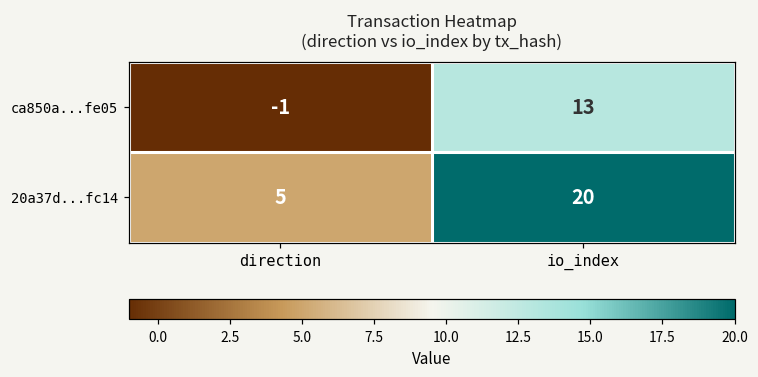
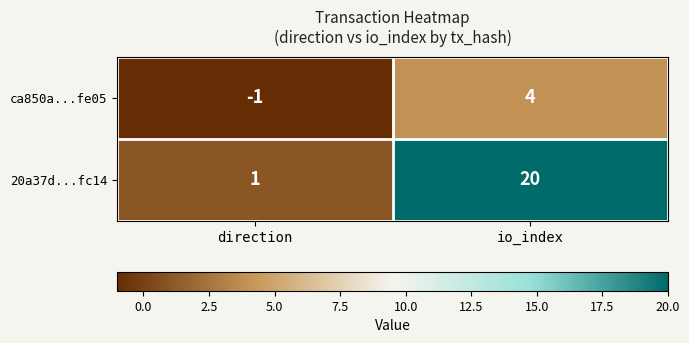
ca850a...fe05, io_index: 13 -> 4
20a37d...fc14, direction: 5 -> 1
